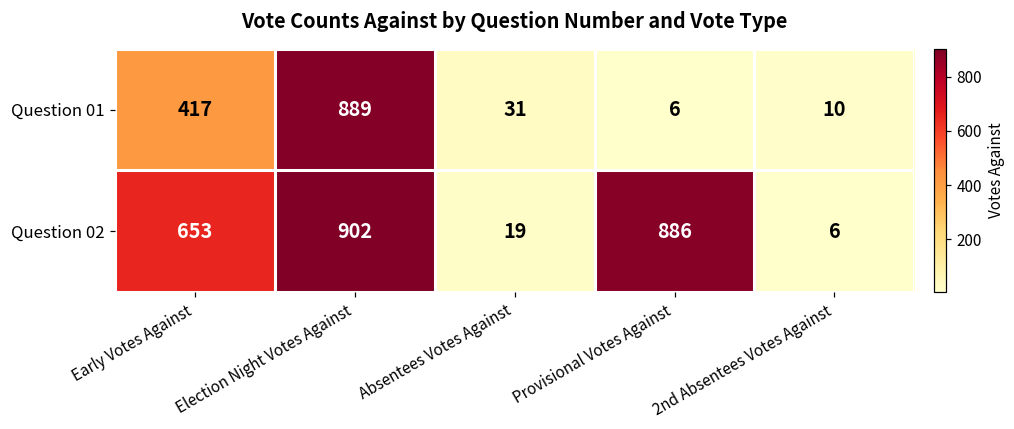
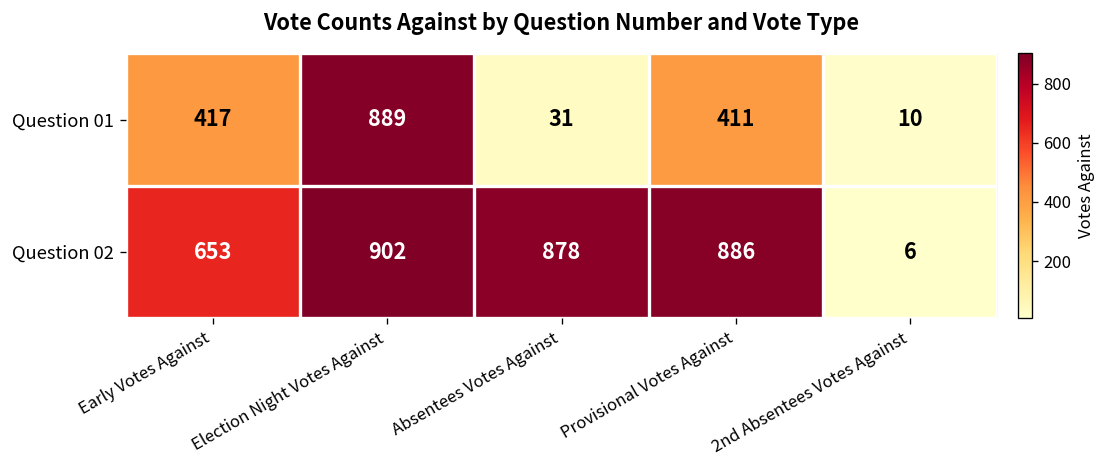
Question 01, Provisional Votes Against: 6 -> 411
Question 02, Absentees Votes Against: 19 -> 878
